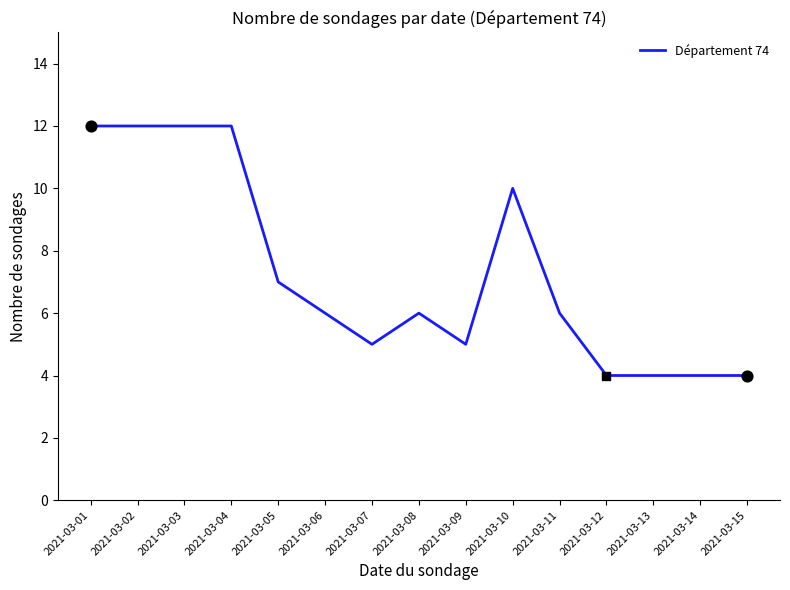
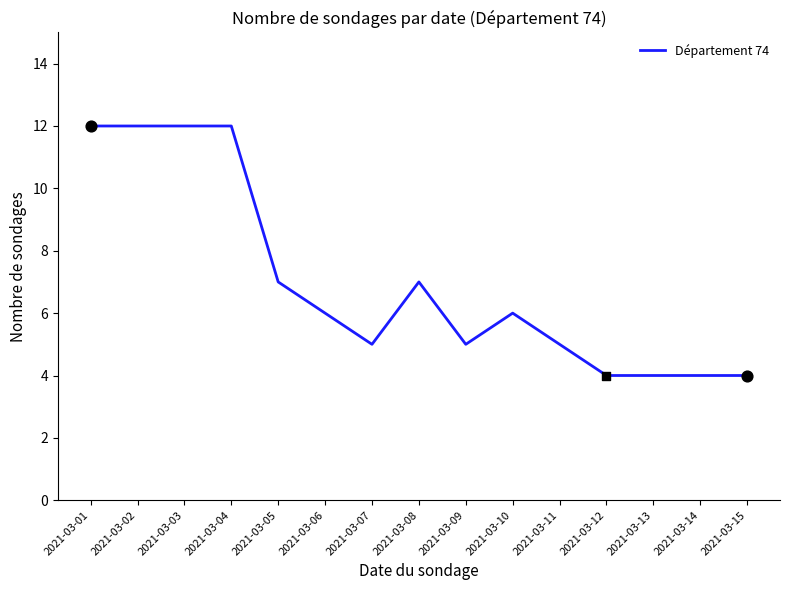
Département 74, 2021-03-08: 6 -> 7
Département 74, 2021-03-10: 10 -> 6
Département 74, 2021-03-11: 6 -> 5
